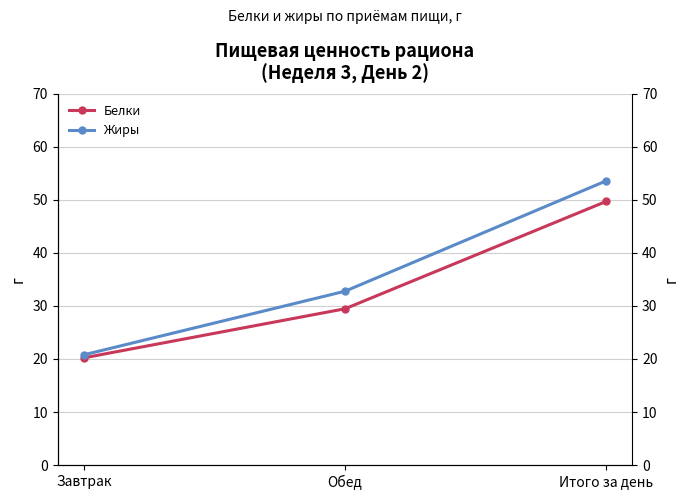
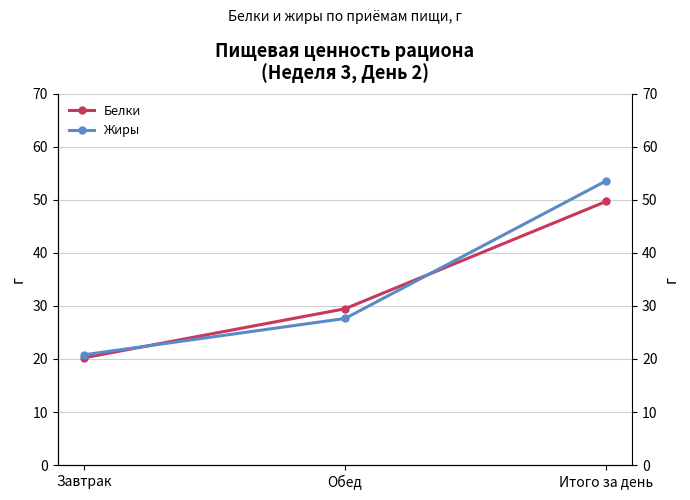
Жиры, Обед: 33 -> 28
